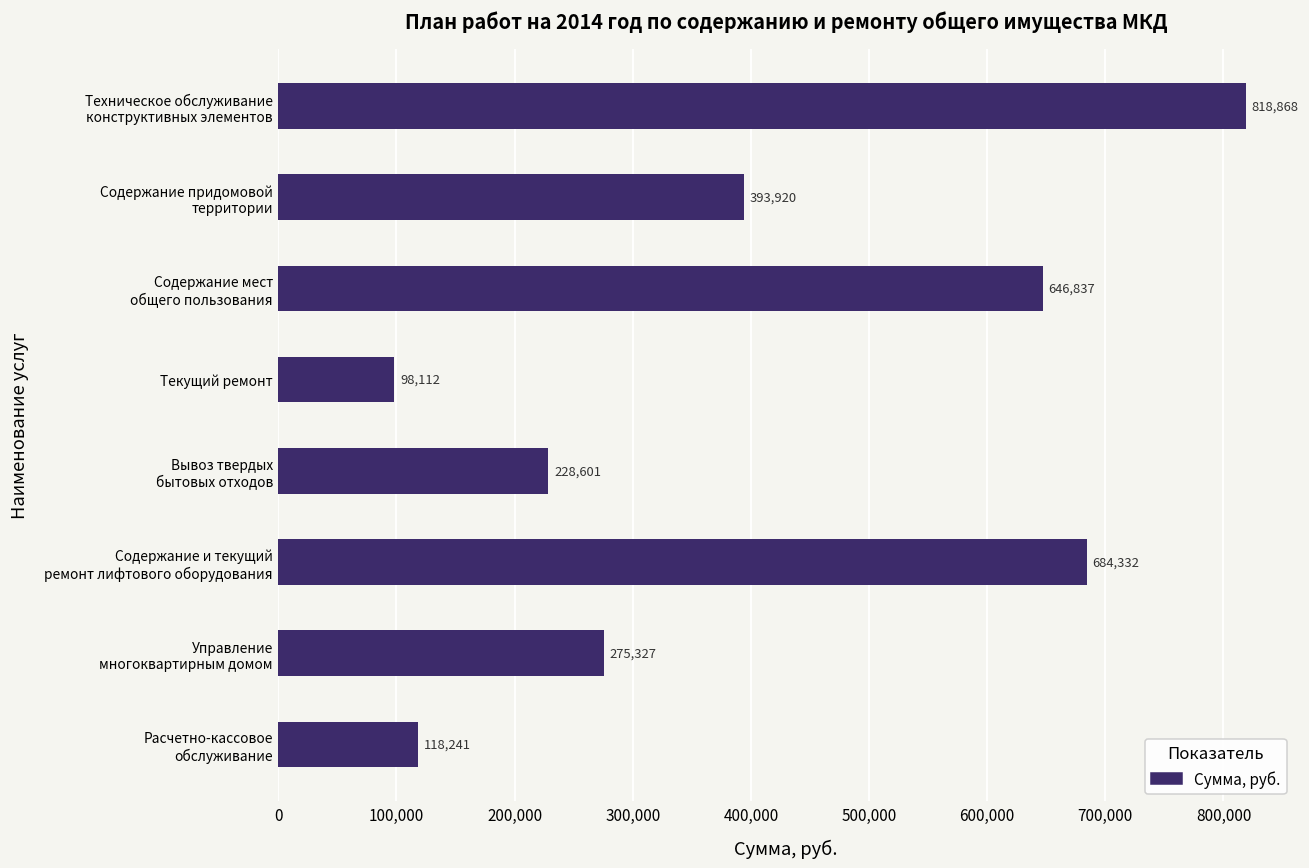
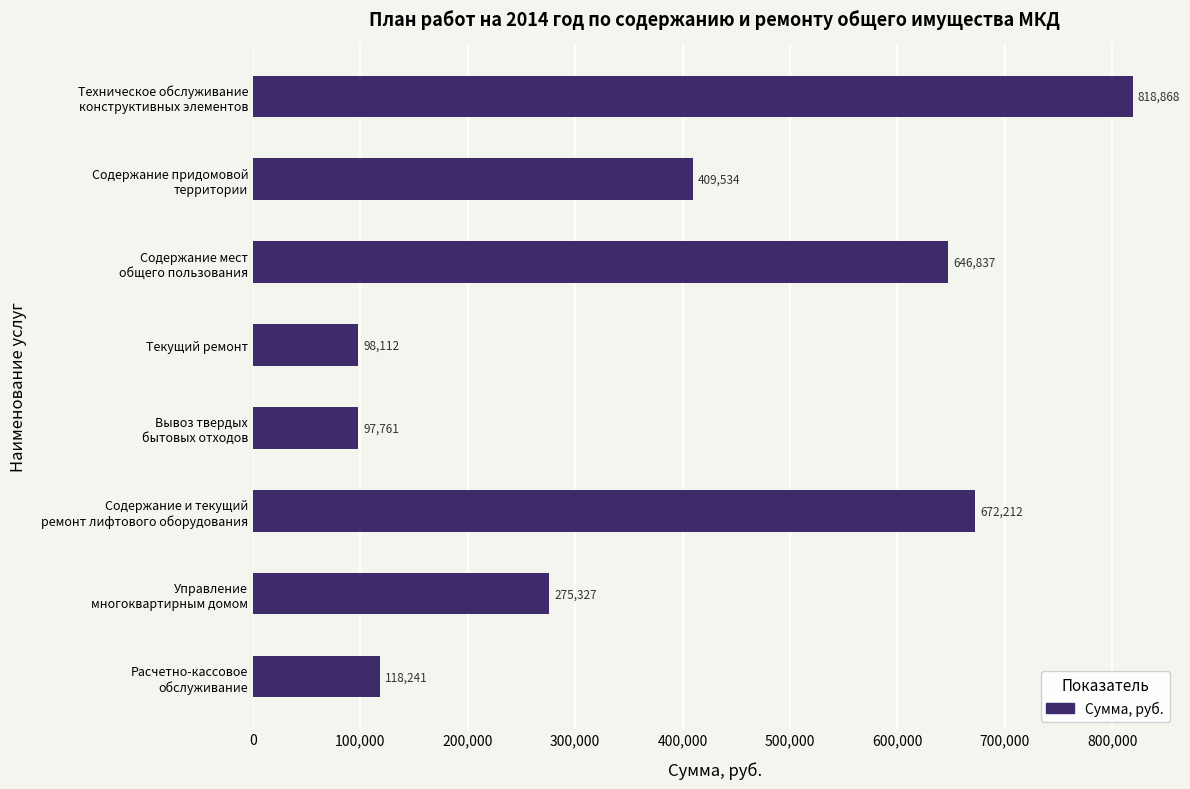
Содержание придомовой территории: 393,920 -> 409,534
Вывоз твердых бытовых отходов: 228,601 -> 97,761
Содержание и текущий ремонт лифтового оборудования: 684,332 -> 672,212
